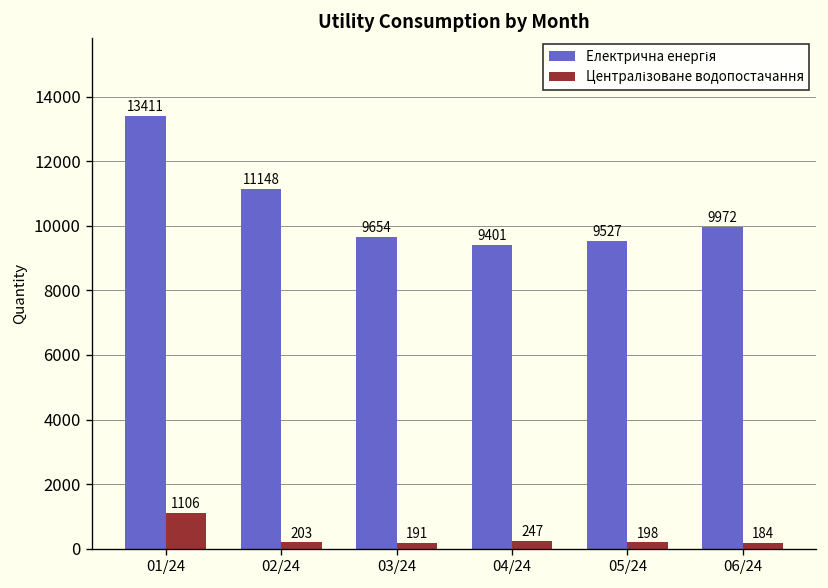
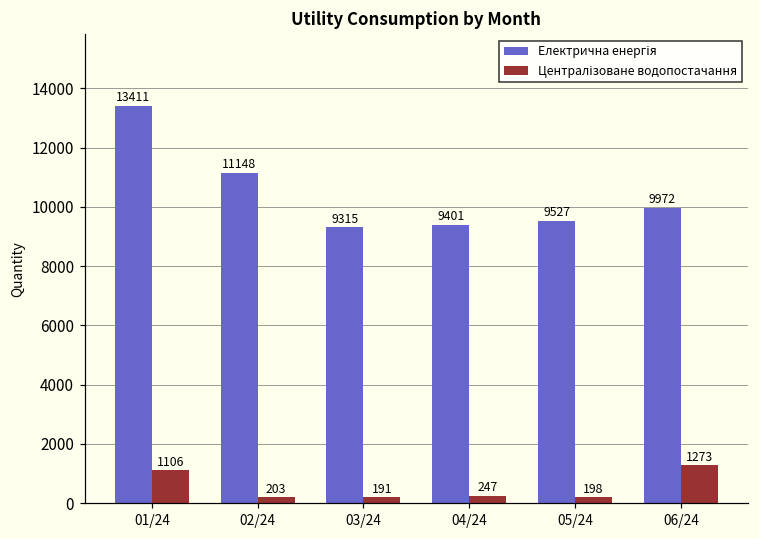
Електрична енергія, 03/24: 9654 -> 9315
Централізоване водопостачання, 06/24: 184 -> 1273
